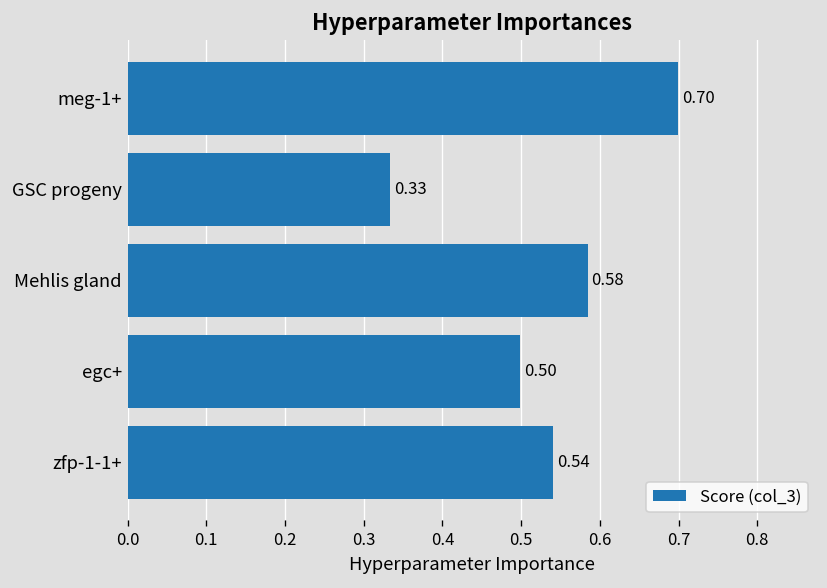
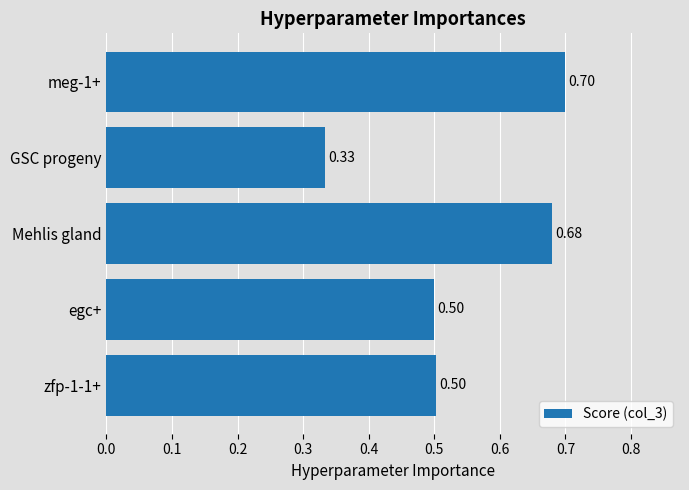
Mehlis gland: 0.58 -> 0.68
zfp-1-1+: 0.54 -> 0.50
